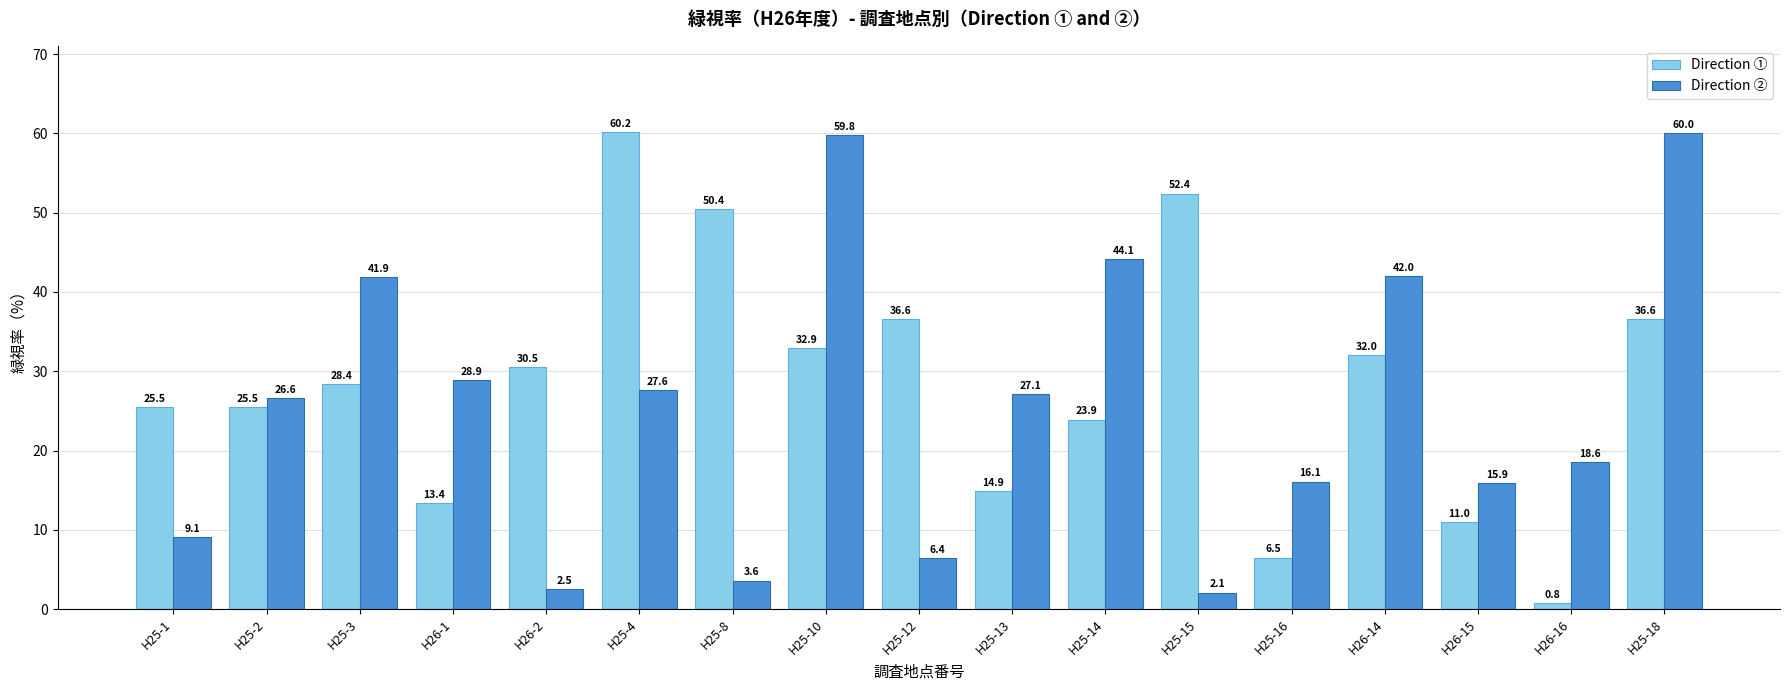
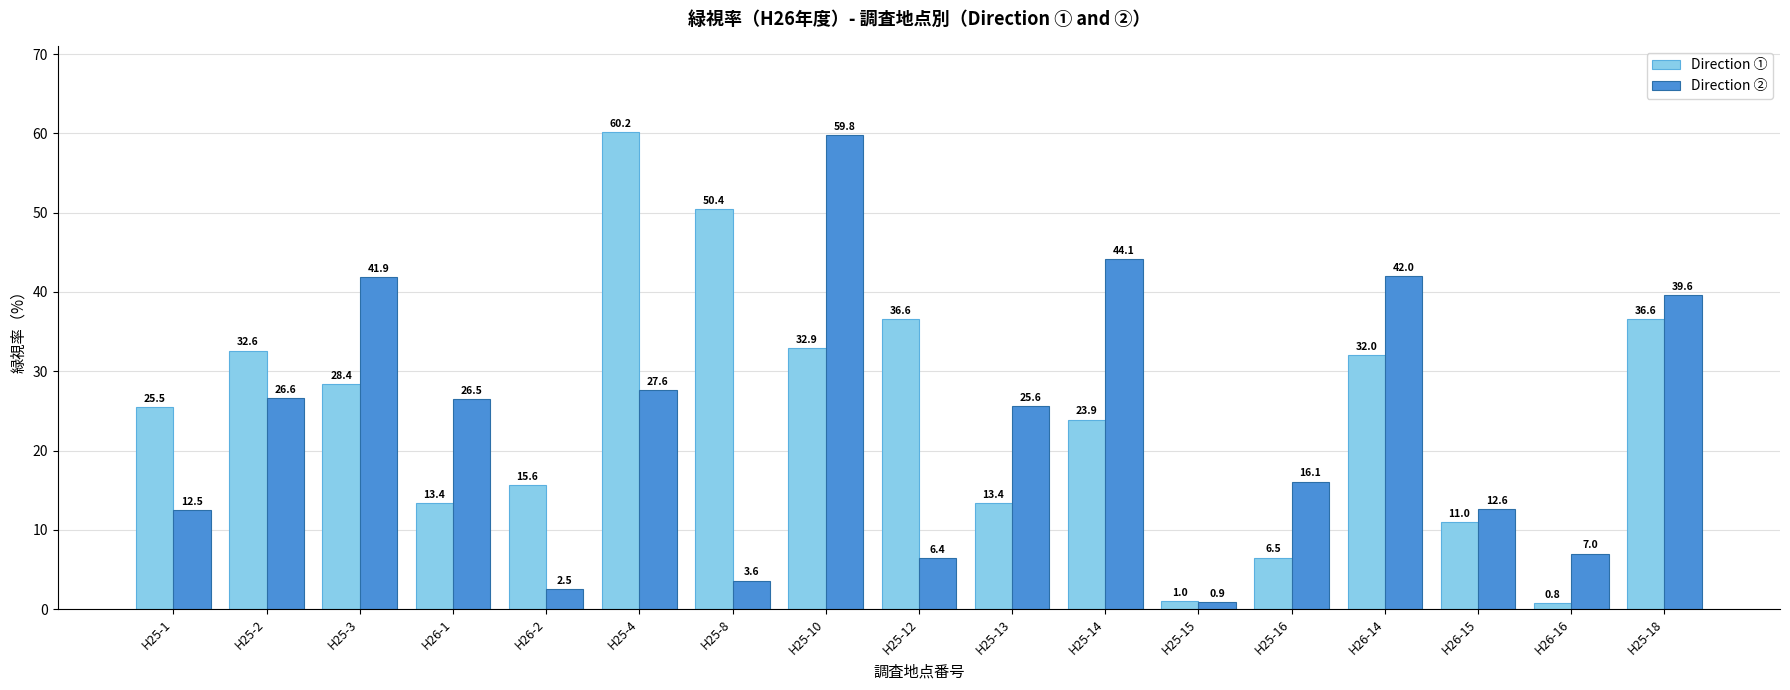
Direction ②, H25-1: 9.1 -> 12.5
Direction ①, H25-2: 25.5 -> 32.6
Direction ②, H26-1: 28.9 -> 26.5
Direction ①, H26-2: 30.5 -> 15.6
Direction ①, H25-13: 14.9 -> 13.4
Direction ②, H25-13: 27.1 -> 25.6
Direction ①, H25-15: 52.4 -> 1.0
Direction ②, H25-15: 2.1 -> 0.9
Direction ②, H26-15: 15.9 -> 12.6
Direction ②, H26-16: 18.6 -> 7.0
Direction ②, H25-18: 60.0 -> 39.6
